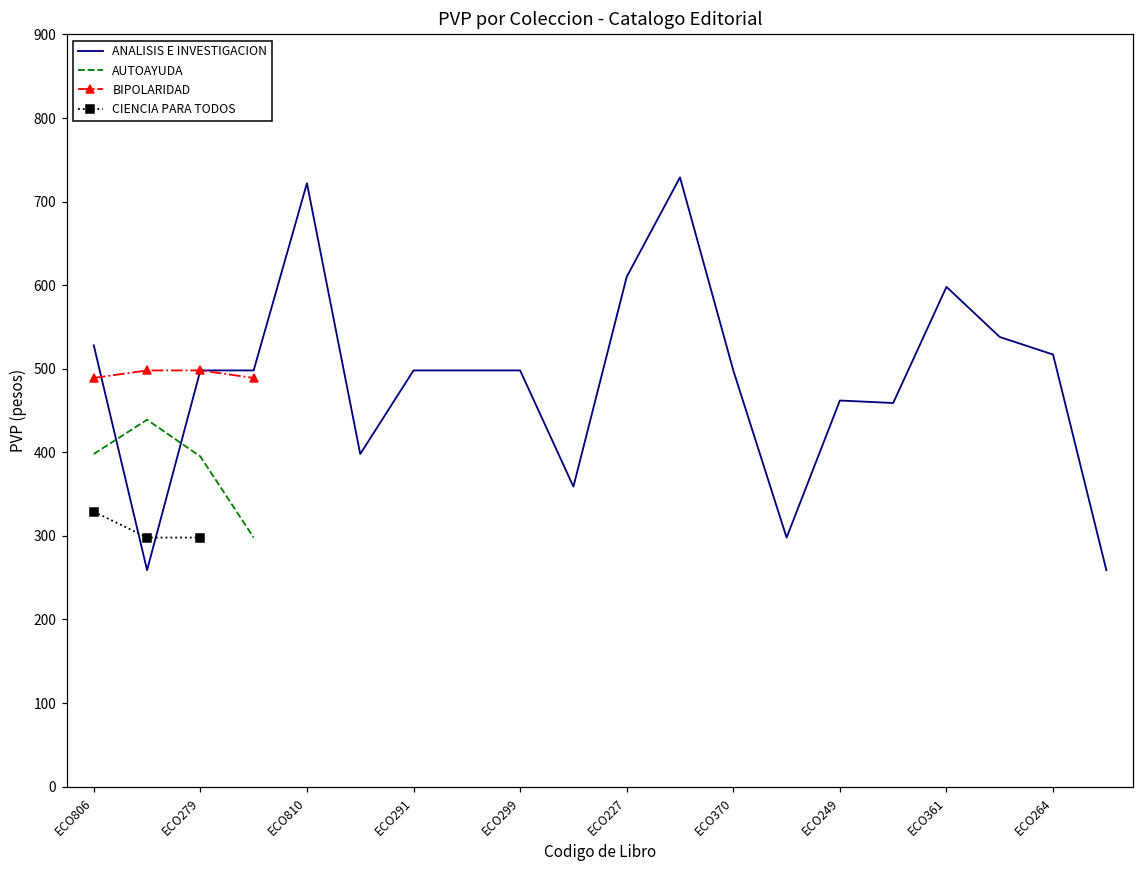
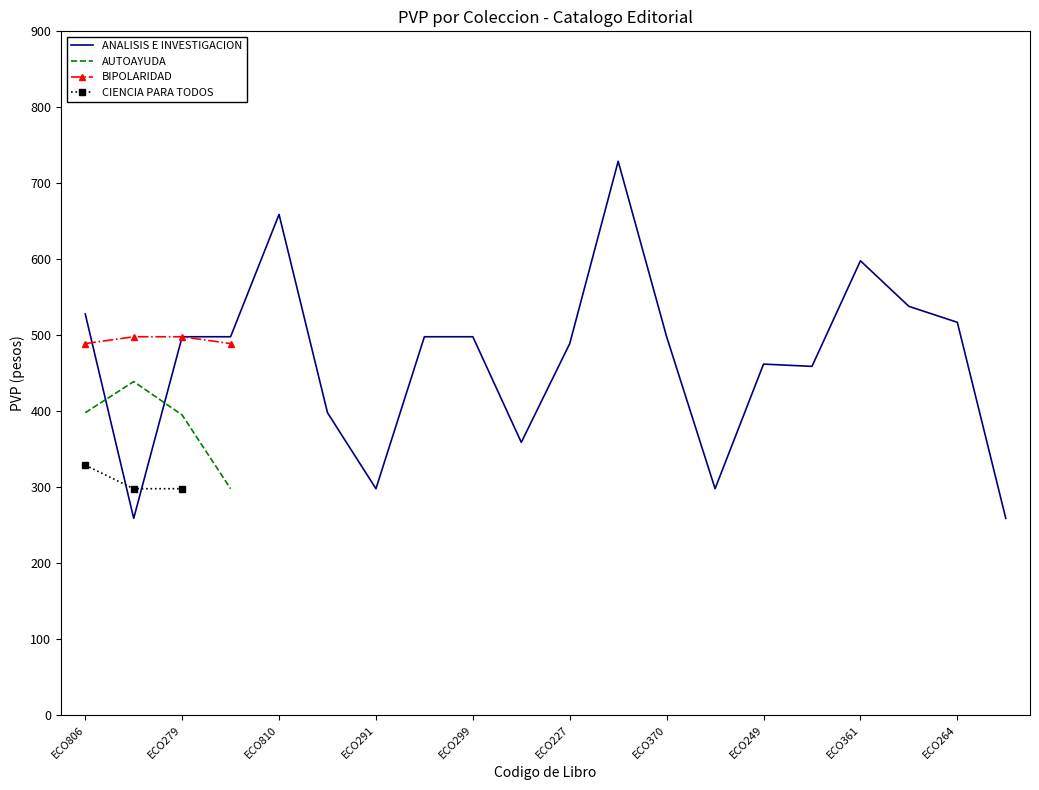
ANALISIS E INVESTIGACION, ECO810: 720 -> 660
ANALISIS E INVESTIGACION, ECO291: 500 -> 300
ANALISIS E INVESTIGACION, ECO227: 610 -> 490
